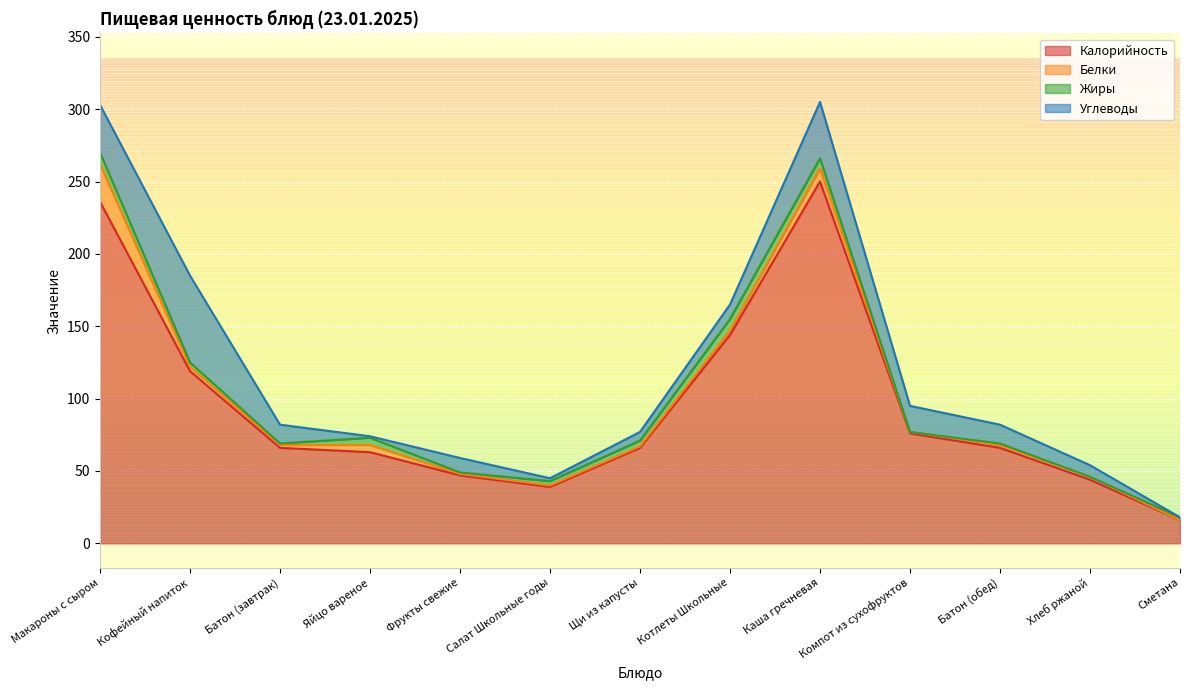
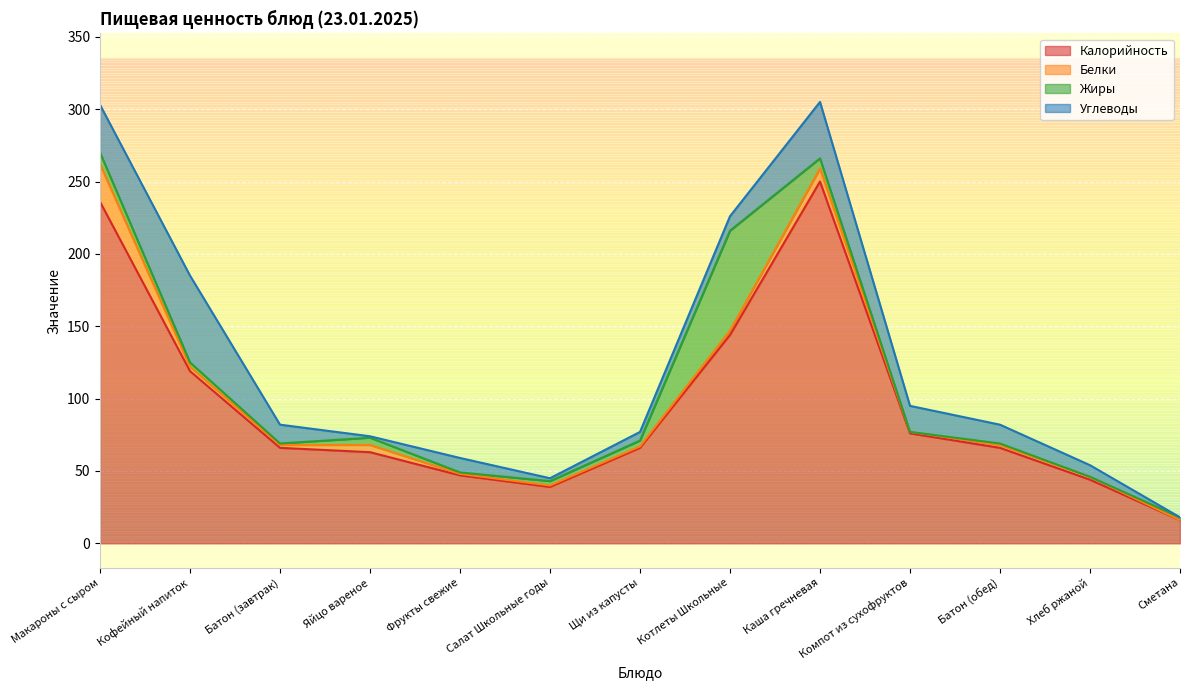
Жиры, Котлеты Школьные: 8 -> 69
